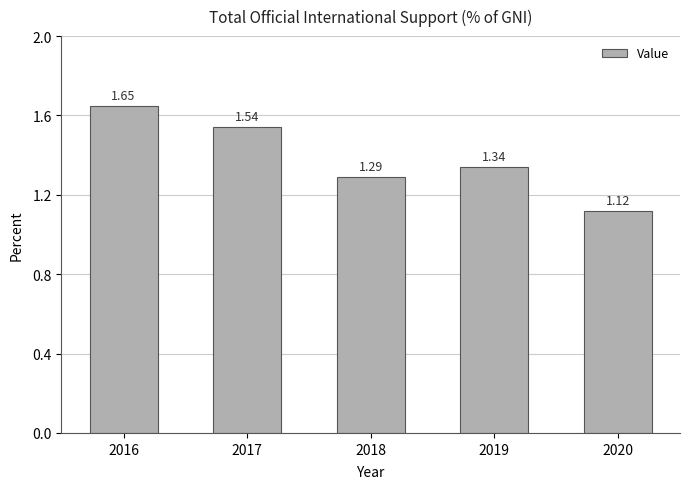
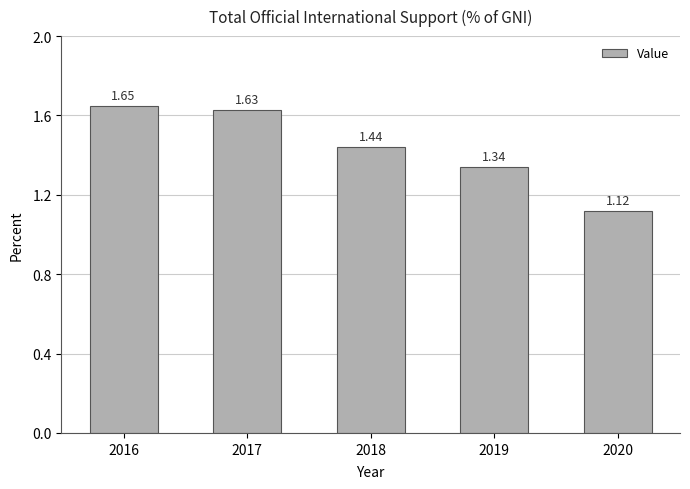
2017: 1.54 -> 1.63
2018: 1.29 -> 1.44
